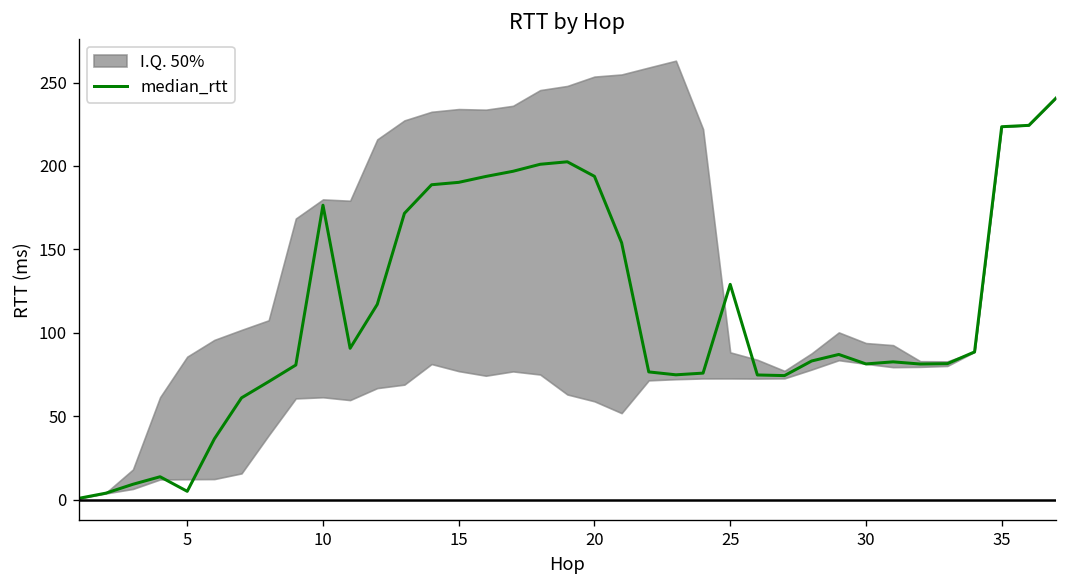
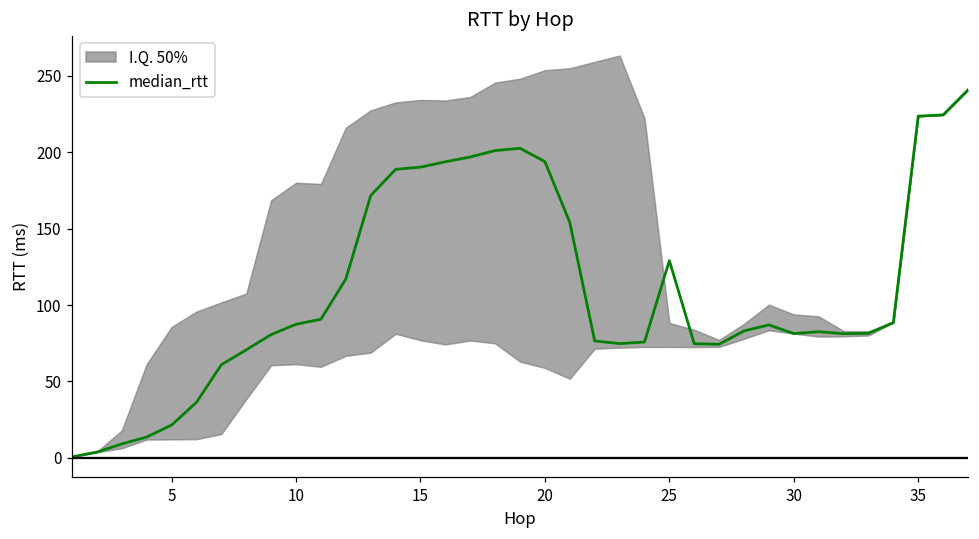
median_rtt, 5: 5 -> 22
median_rtt, 10: 176 -> 87
